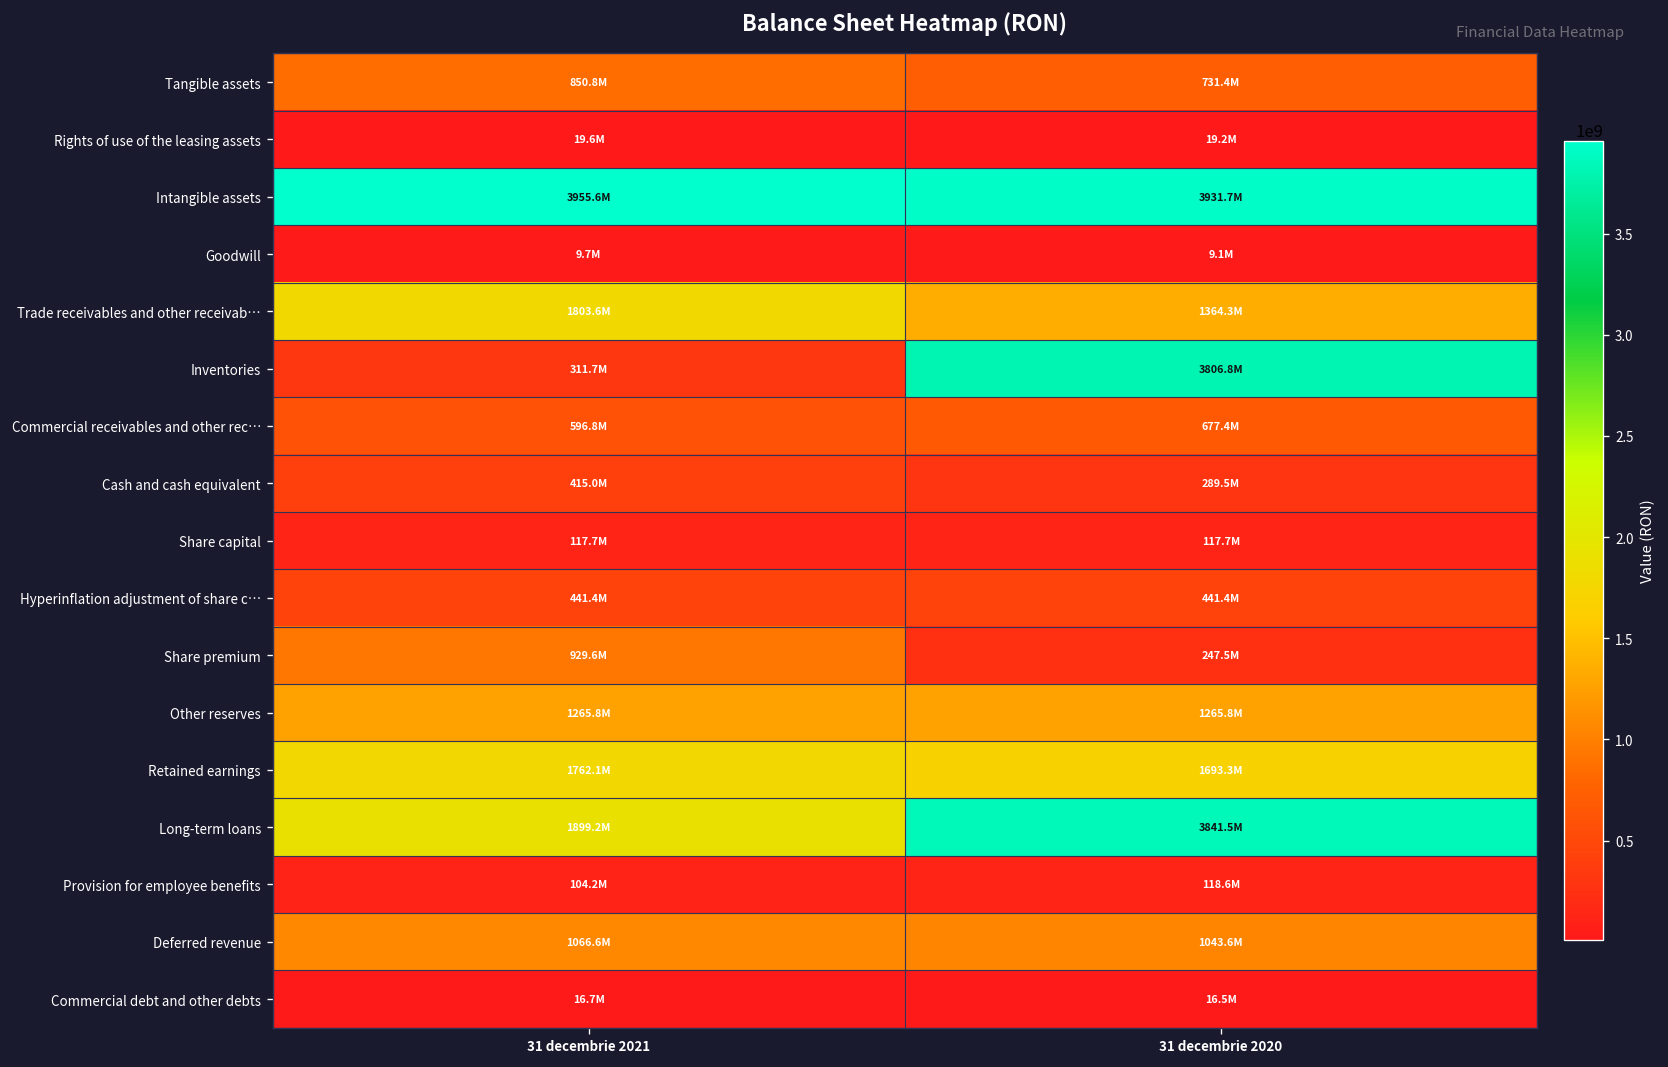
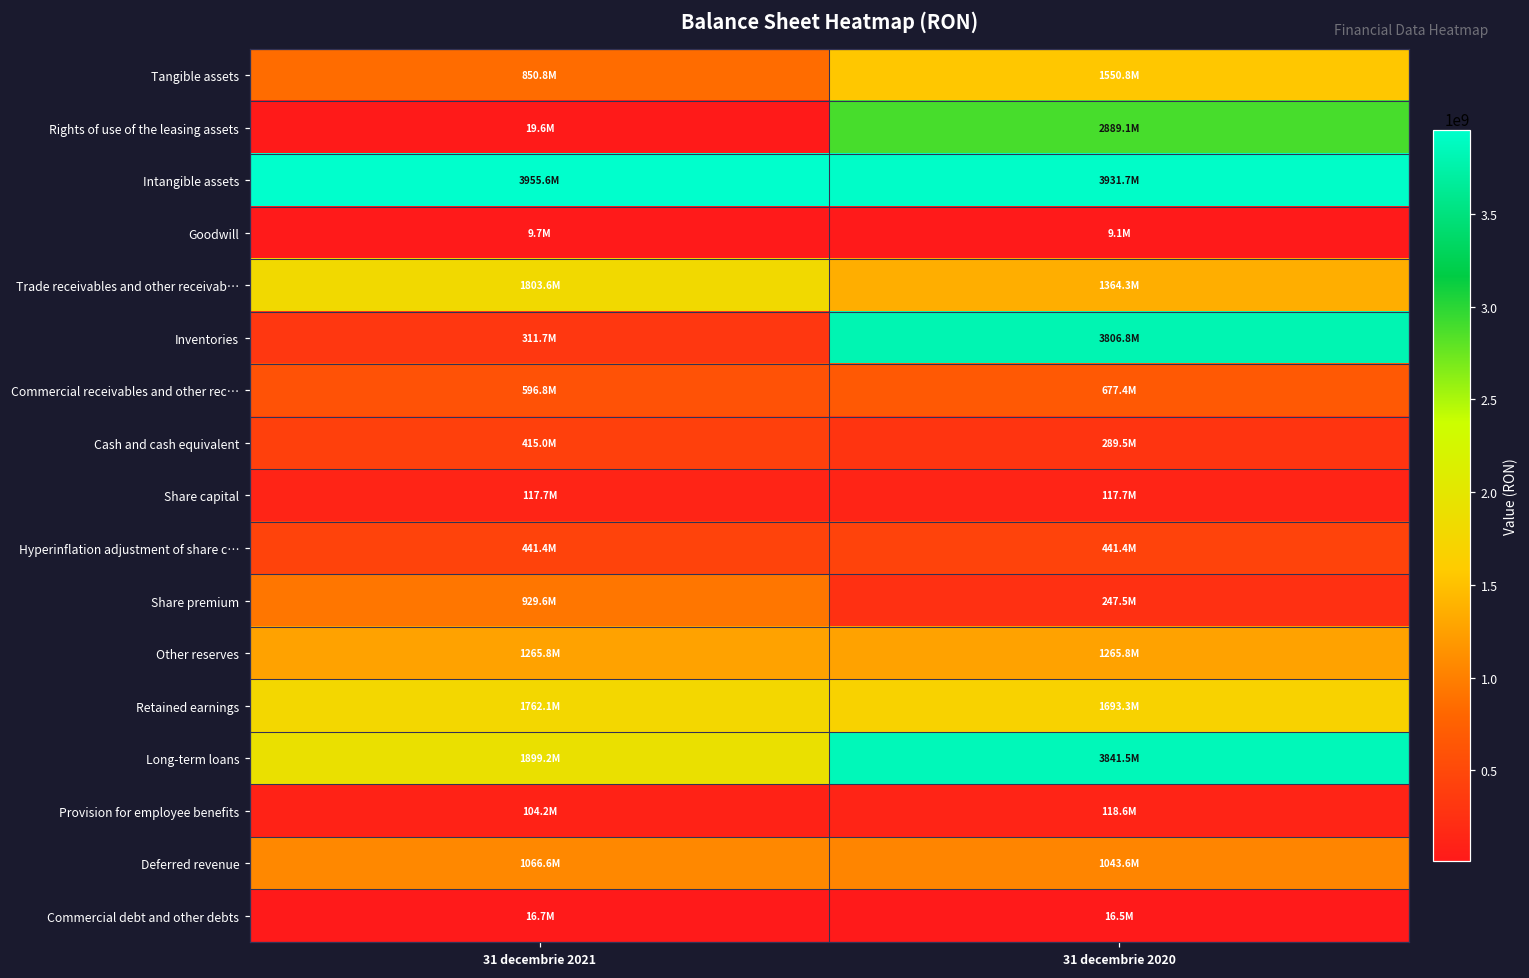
Tangible assets, 31 decembrie 2020: 731.4M -> 1550.8M
Rights of use of the leasing assets, 31 decembrie 2020: 19.2M -> 2889.1M
